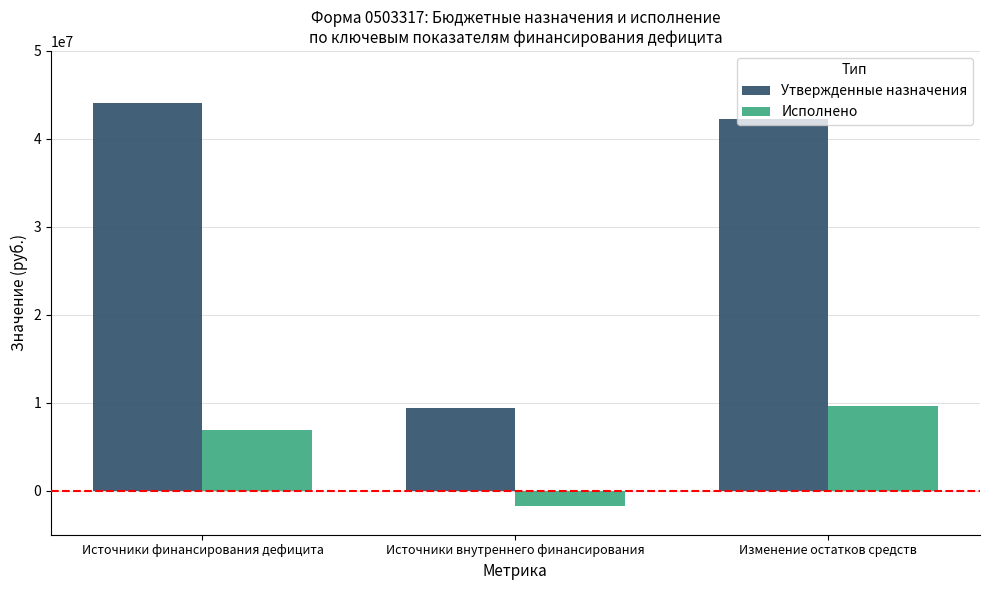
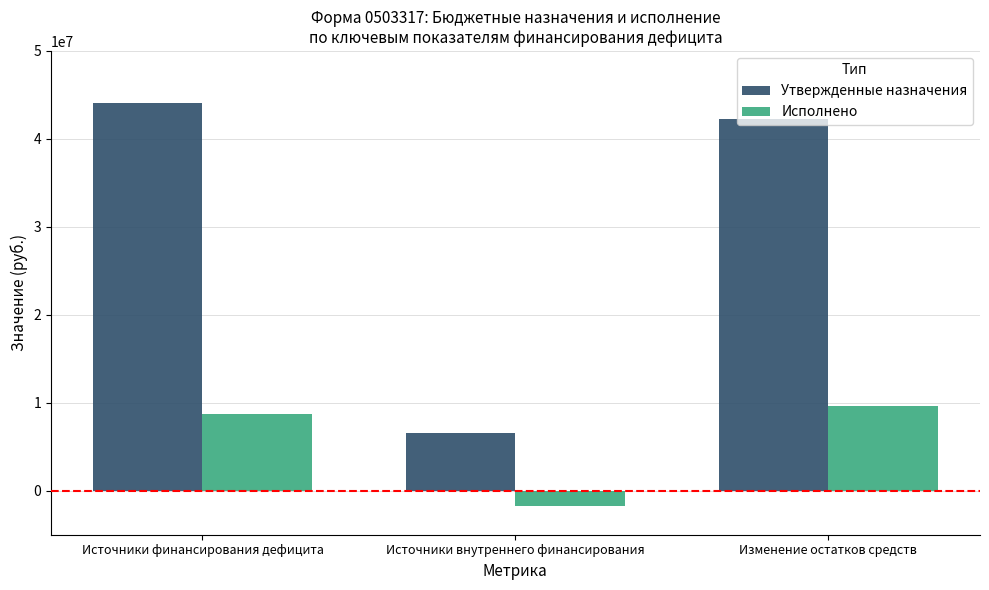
Исполнено, Источники финансирования дефицита: 7000000 -> 9000000
Утвержденные назначения, Источники внутреннего финансирования: 9000000 -> 7000000
